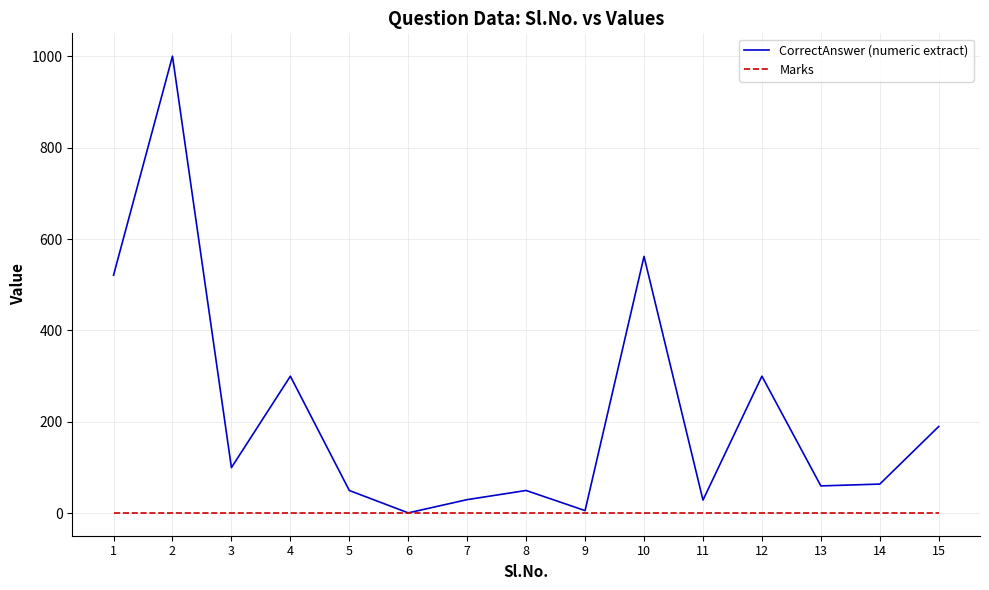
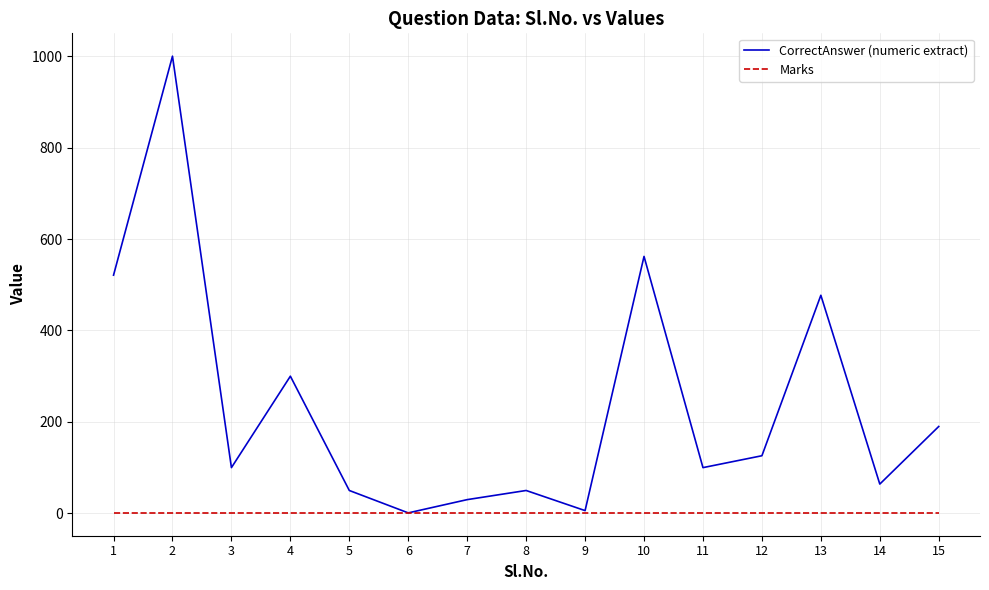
CorrectAnswer (numeric extract), 11: 30 -> 100
CorrectAnswer (numeric extract), 12: 300 -> 130
CorrectAnswer (numeric extract), 13: 60 -> 480
